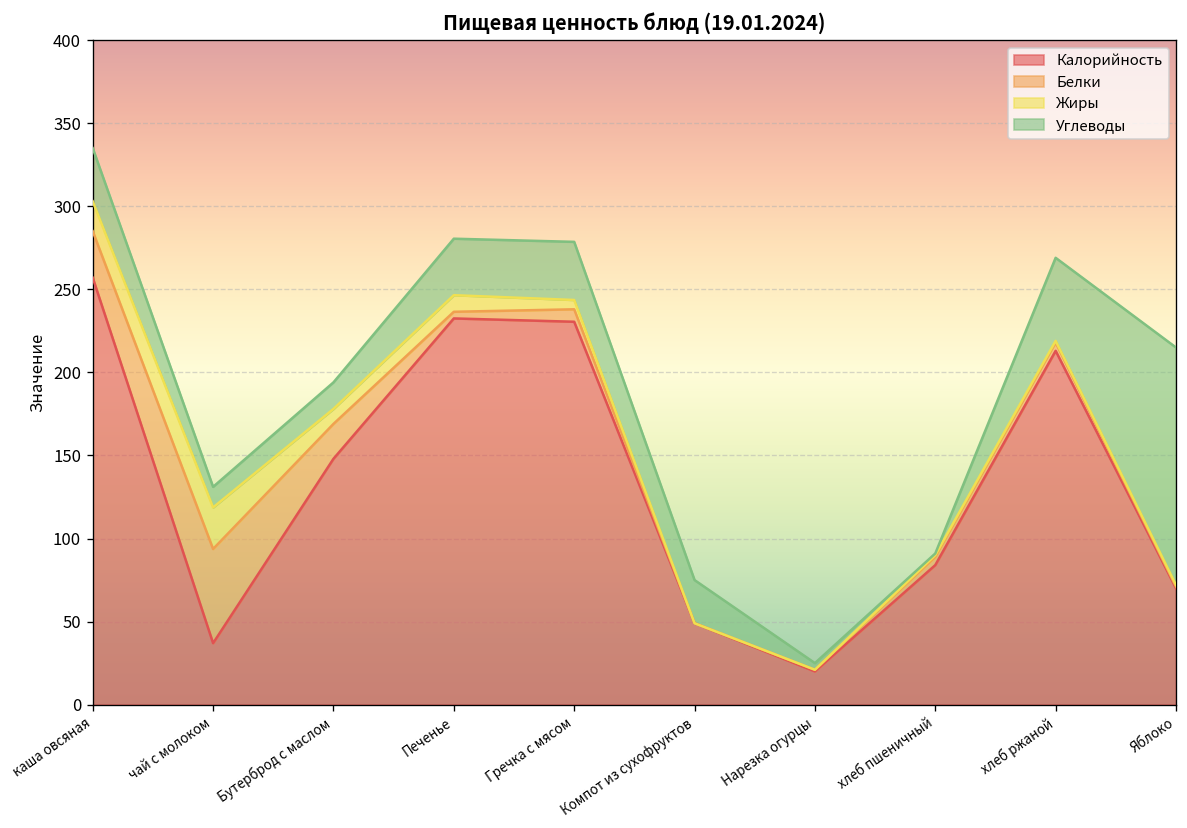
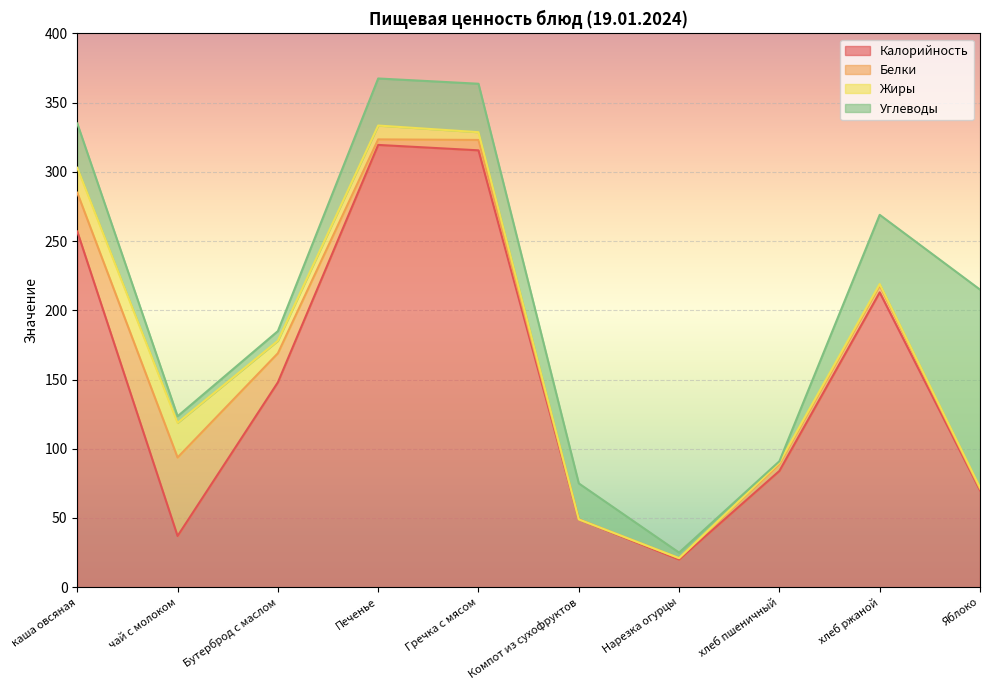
Углеводы, чай с молоком: 12 -> 5
Углеводы, Бутерброд с маслом: 16 -> 7
Калорийность, Печенье: 233 -> 320
Калорийность, Гречка с мясом: 231 -> 316
